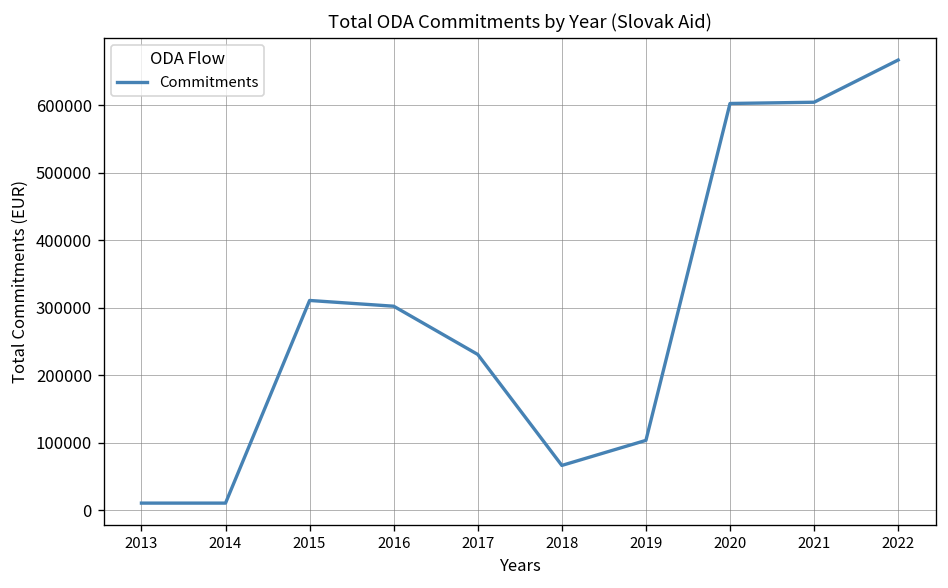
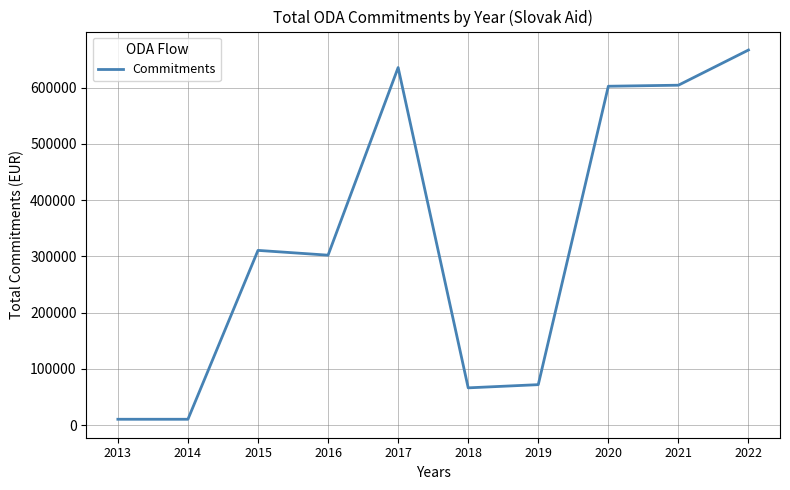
2017: 230000 -> 640000
2019: 100000 -> 70000
